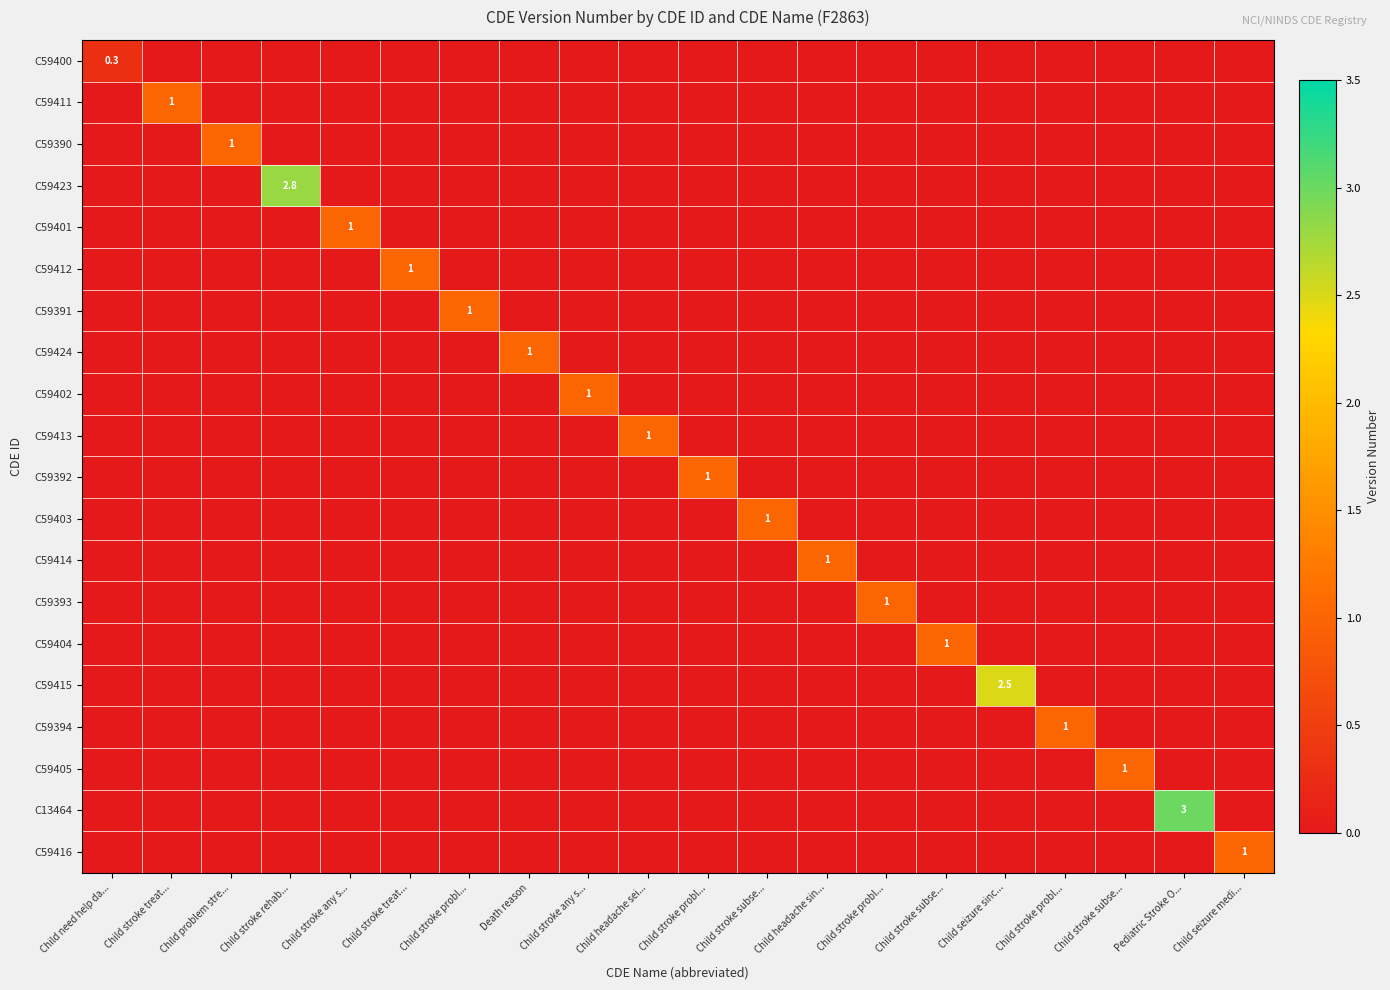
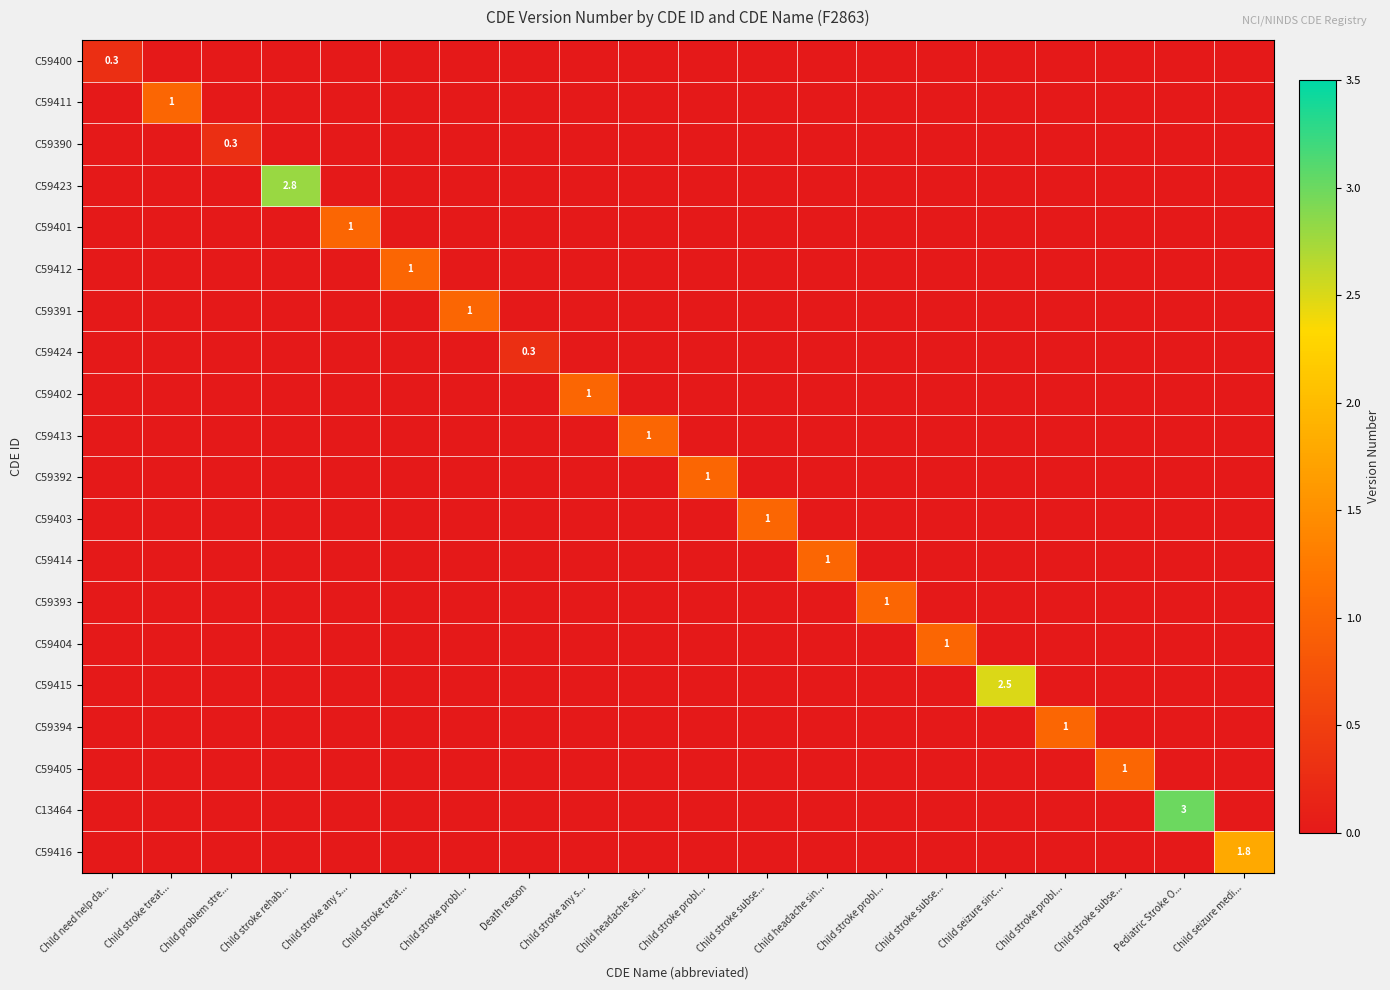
C59390, Child problem stre...: 1 -> 0.3
C59424, Death reason: 1 -> 0.3
C59416, Child seizure medi...: 1 -> 1.8
